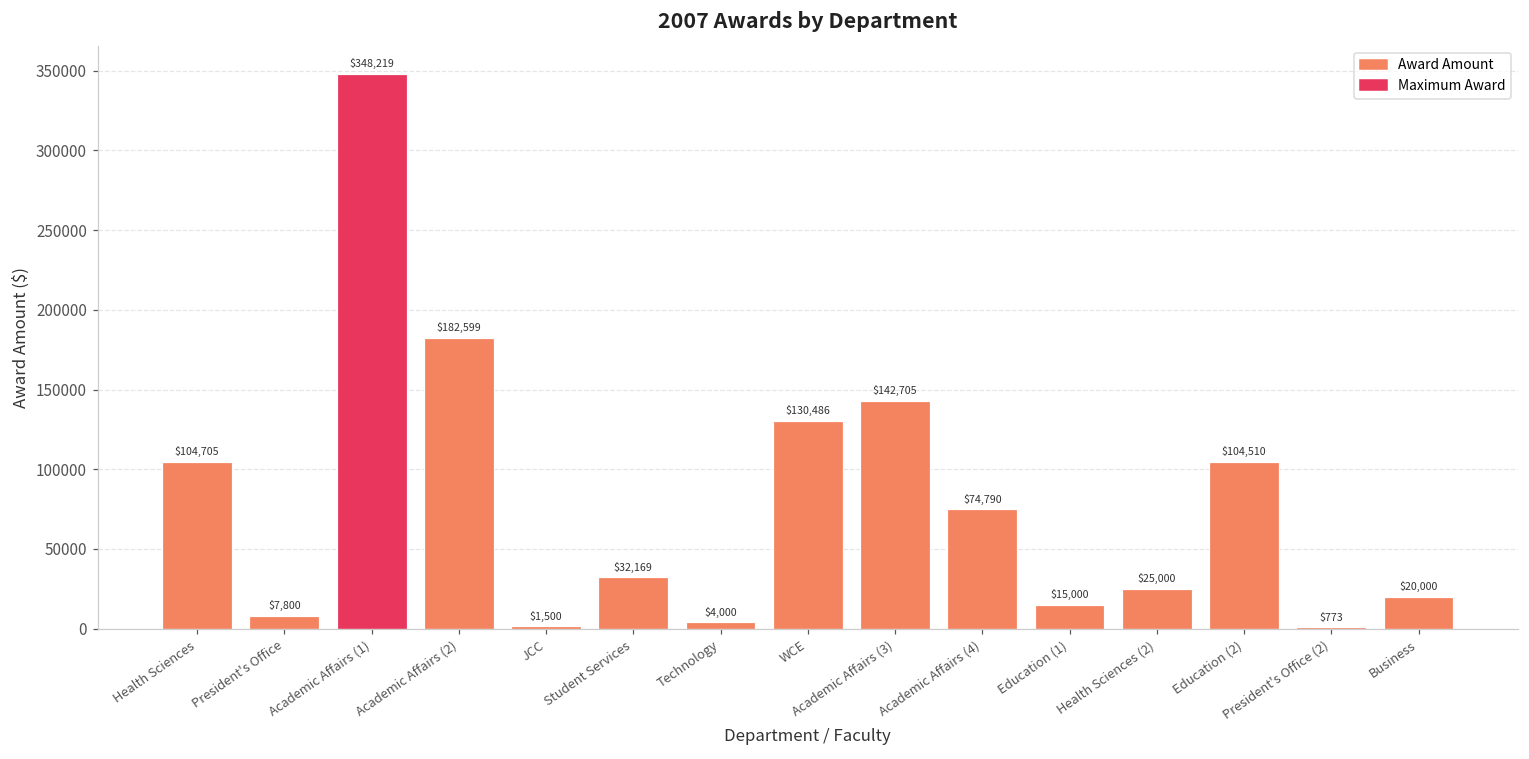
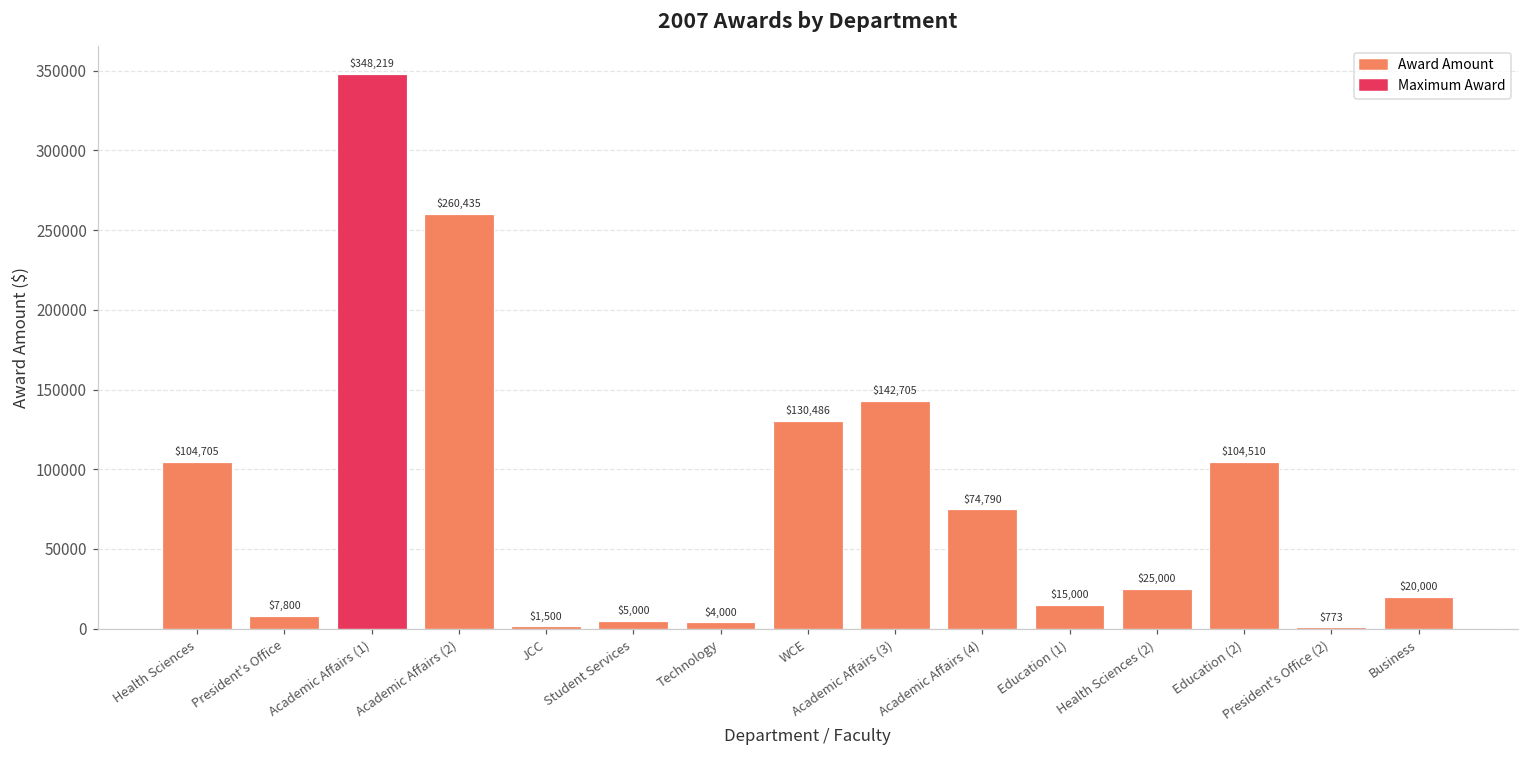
Academic Affairs (2): $182,599 -> $260,435
Student Services: $32,169 -> $5,000
